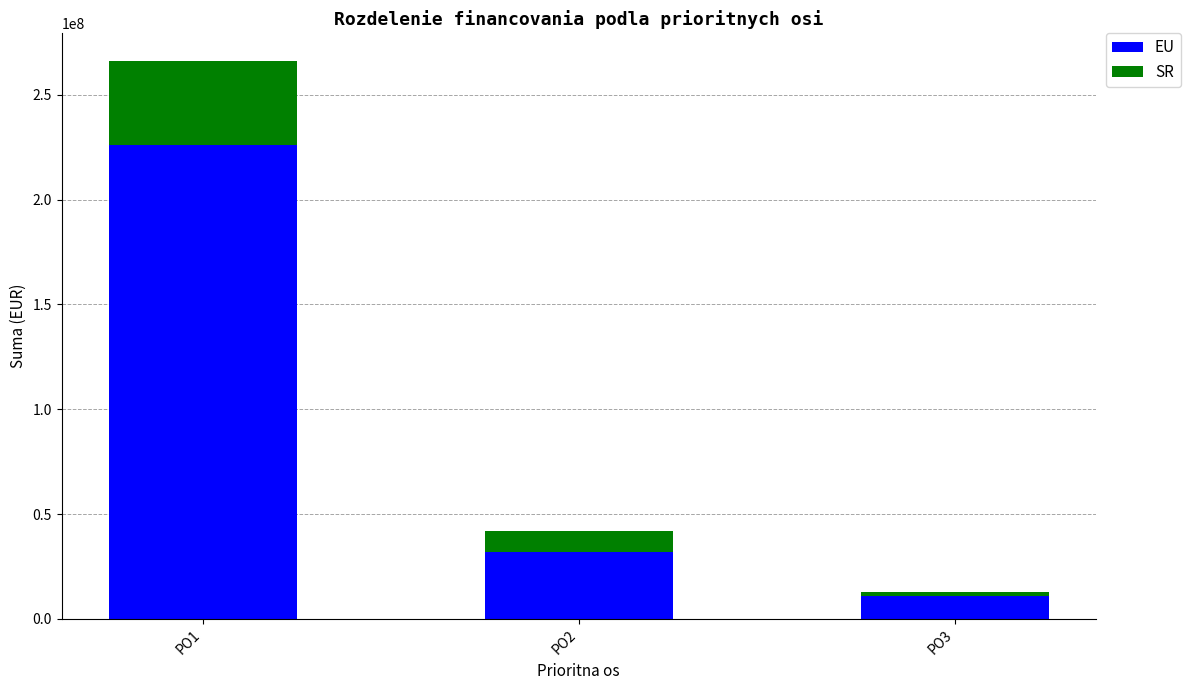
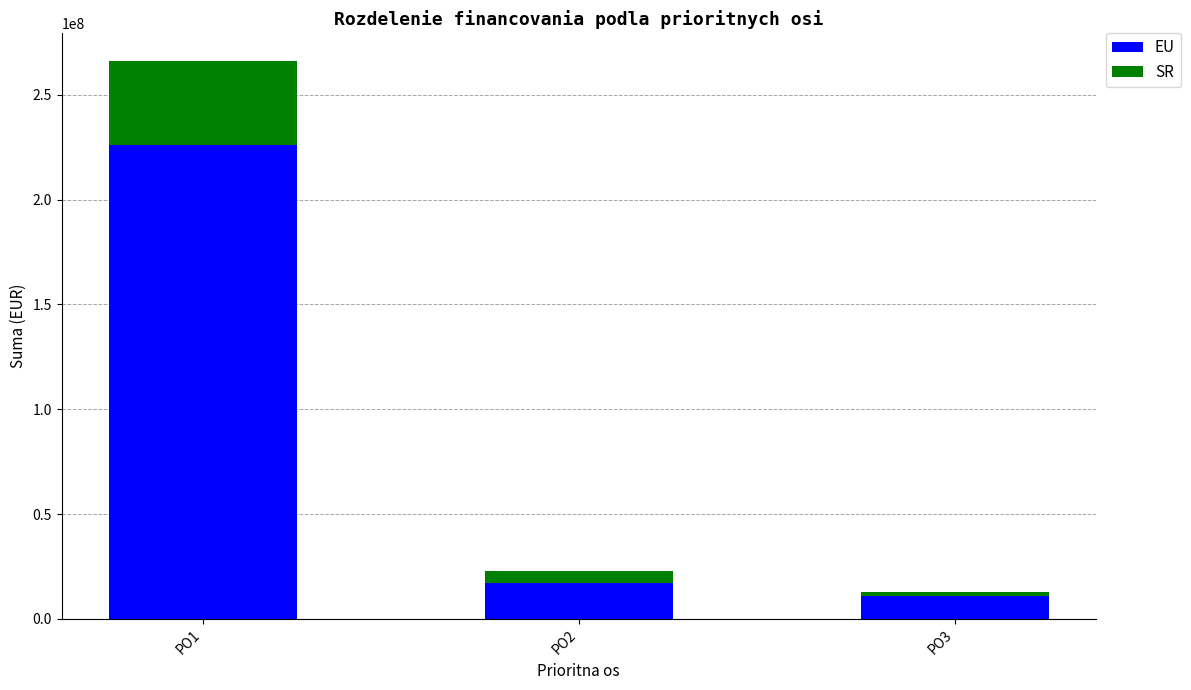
EU, PO2: 32000000 -> 17000000
SR, PO2: 10000000 -> 6000000
